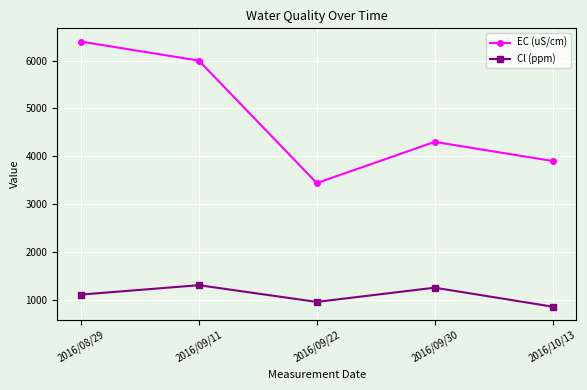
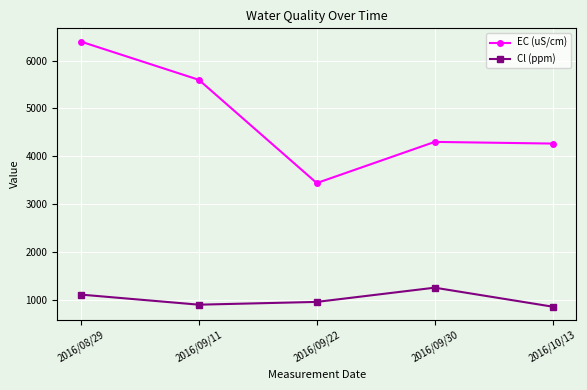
EC (uS/cm), 2016/09/11: 6000 -> 5600
Cl (ppm), 2016/09/11: 1300 -> 900
EC (uS/cm), 2016/10/13: 3900 -> 4300
